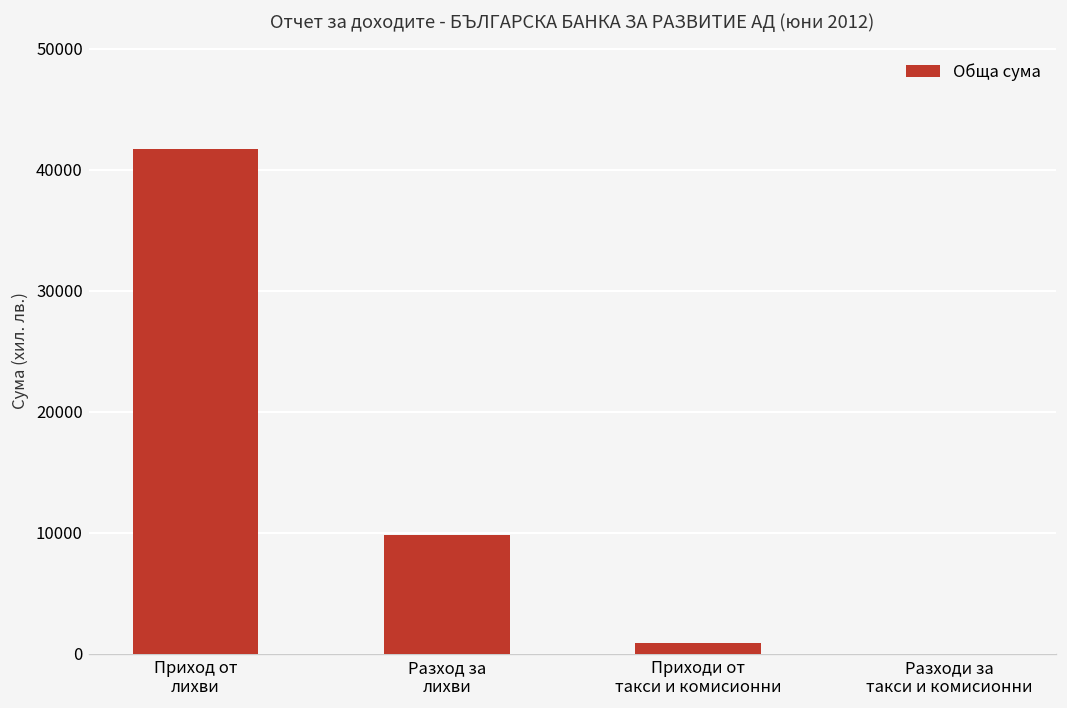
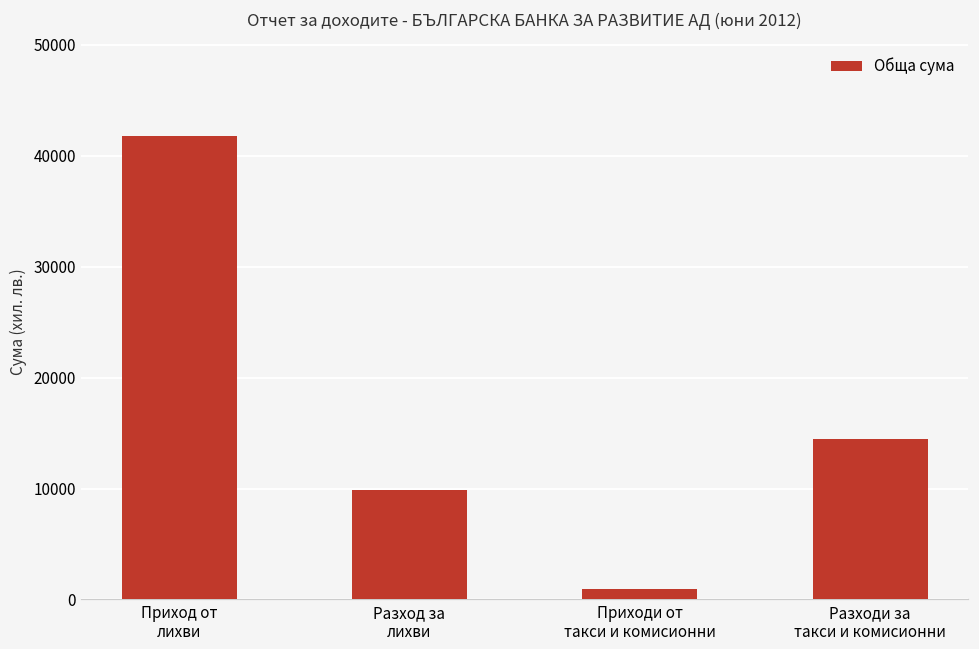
Разходи за такси и комисионни: 0 -> 14500
